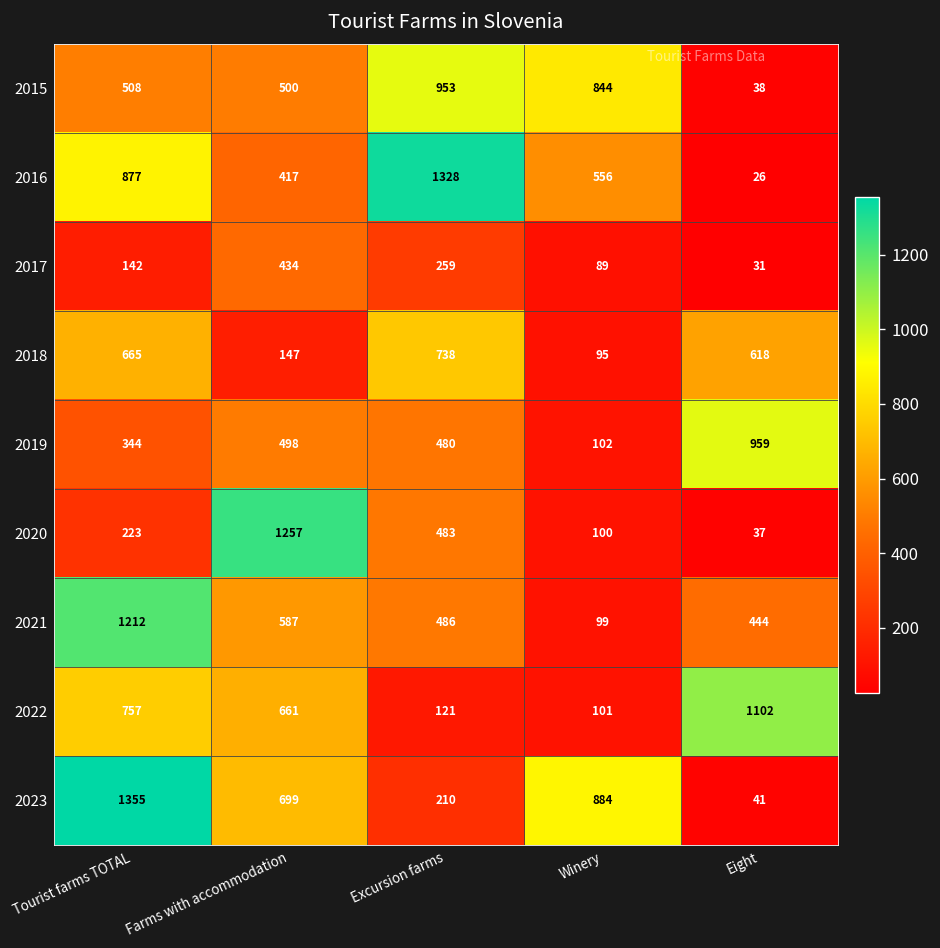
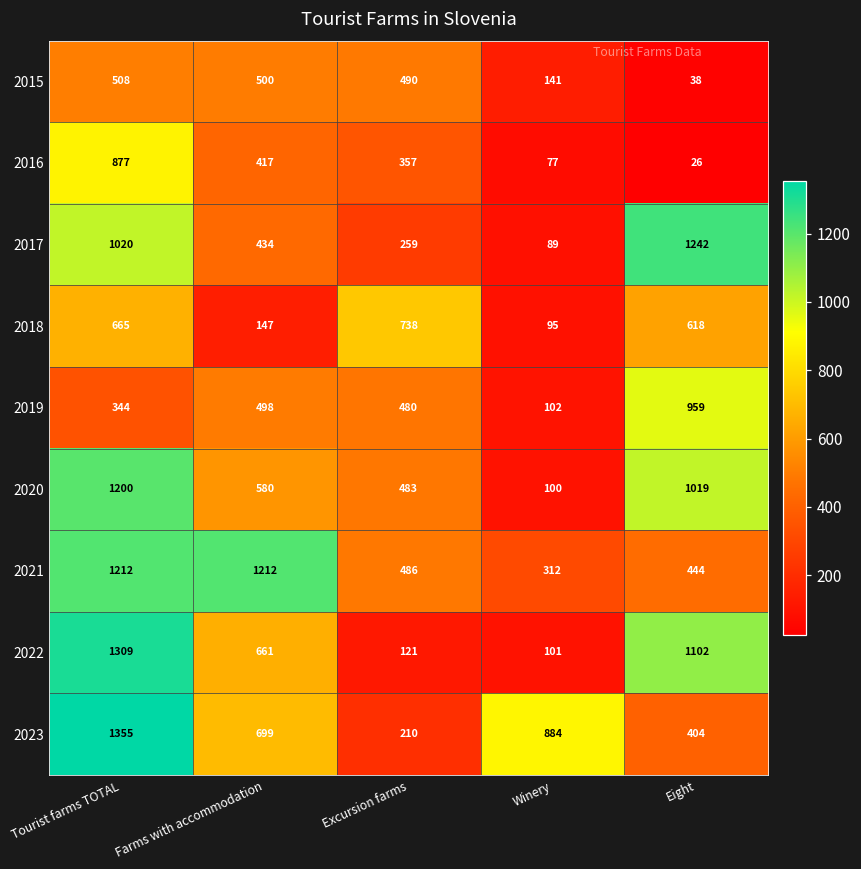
2015, Excursion farms: 953 -> 490
2015, Winery: 844 -> 141
2016, Excursion farms: 1328 -> 357
2016, Winery: 556 -> 77
2017, Tourist farms TOTAL: 142 -> 1020
2017, Eight: 31 -> 1242
2020, Tourist farms TOTAL: 223 -> 1200
2020, Farms with accommodation: 1257 -> 580
2020, Eight: 37 -> 1019
2021, Farms with accommodation: 587 -> 1212
2021, Winery: 99 -> 312
2022, Tourist farms TOTAL: 757 -> 1309
2023, Eight: 41 -> 404
